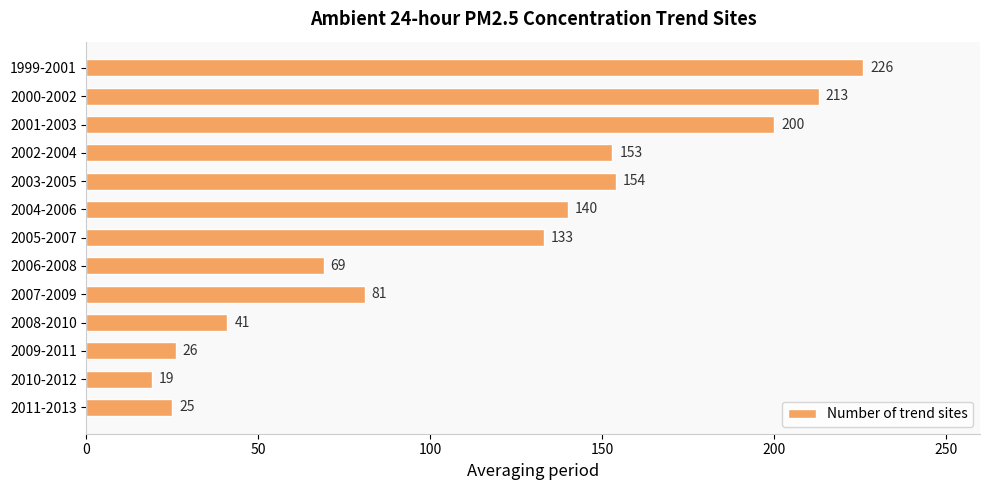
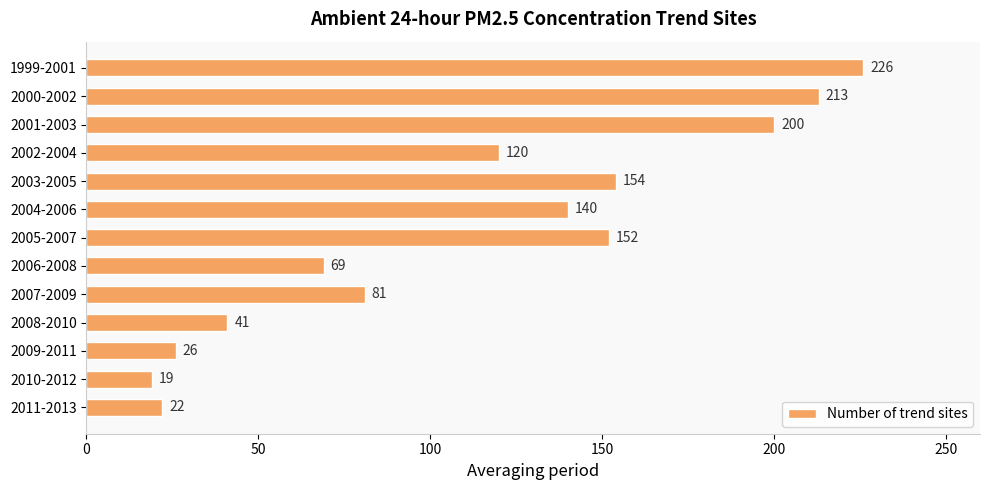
2002-2004: 153 -> 120
2005-2007: 133 -> 152
2011-2013: 25 -> 22
